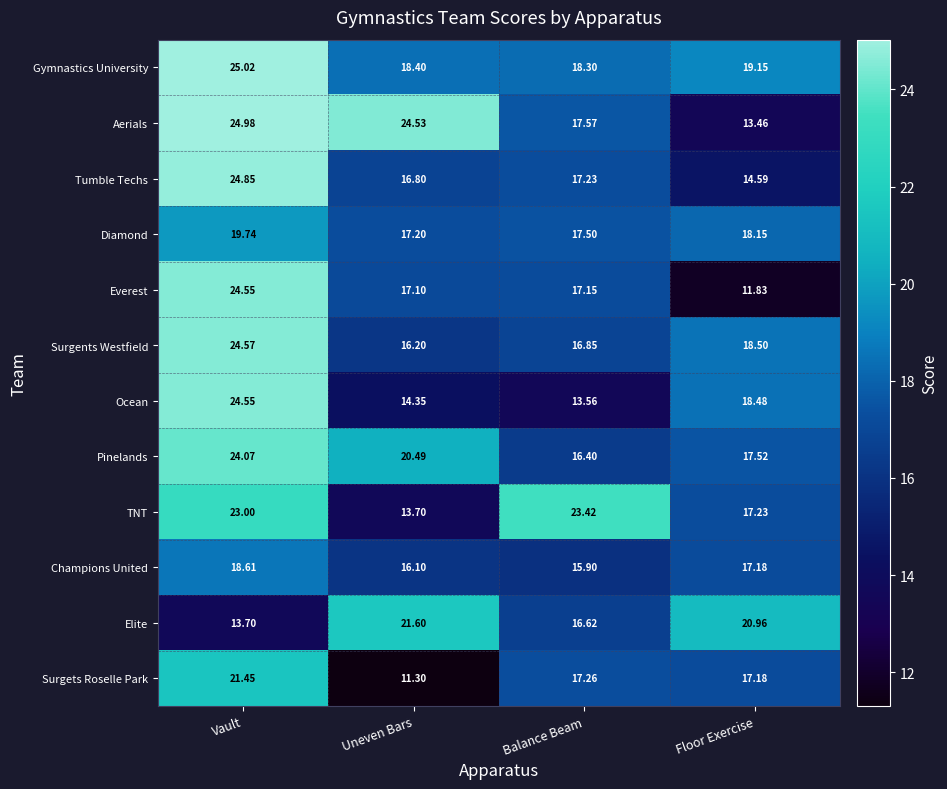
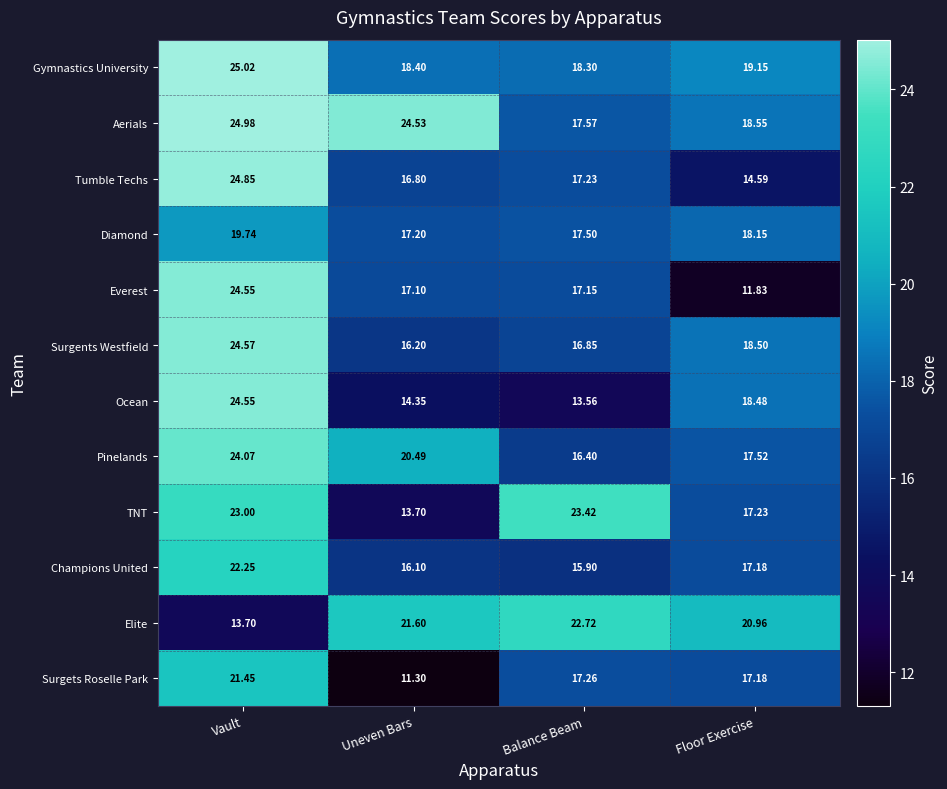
Aerials, Floor Exercise: 13.46 -> 18.55
Champions United, Vault: 18.61 -> 22.25
Elite, Balance Beam: 16.62 -> 22.72
